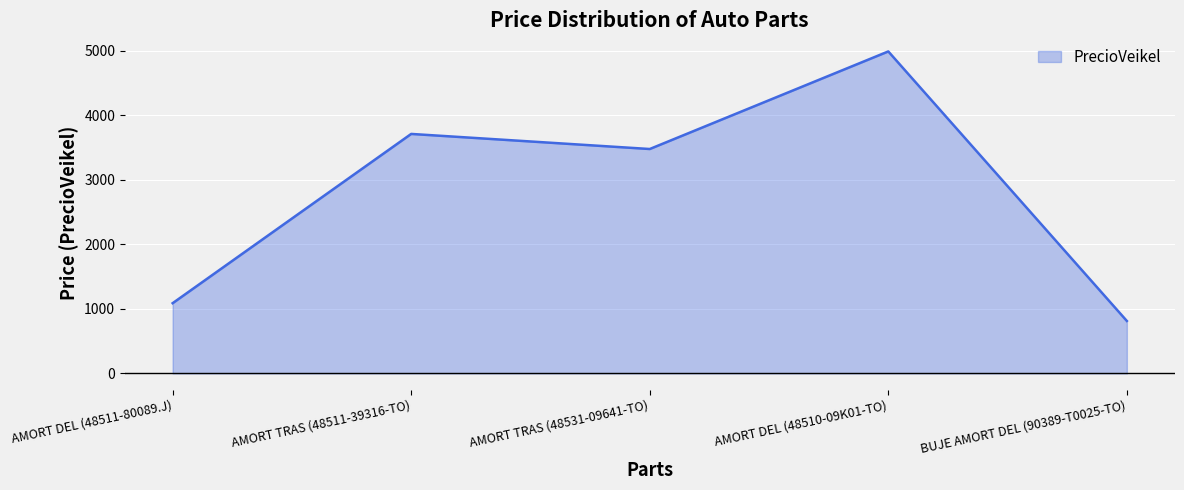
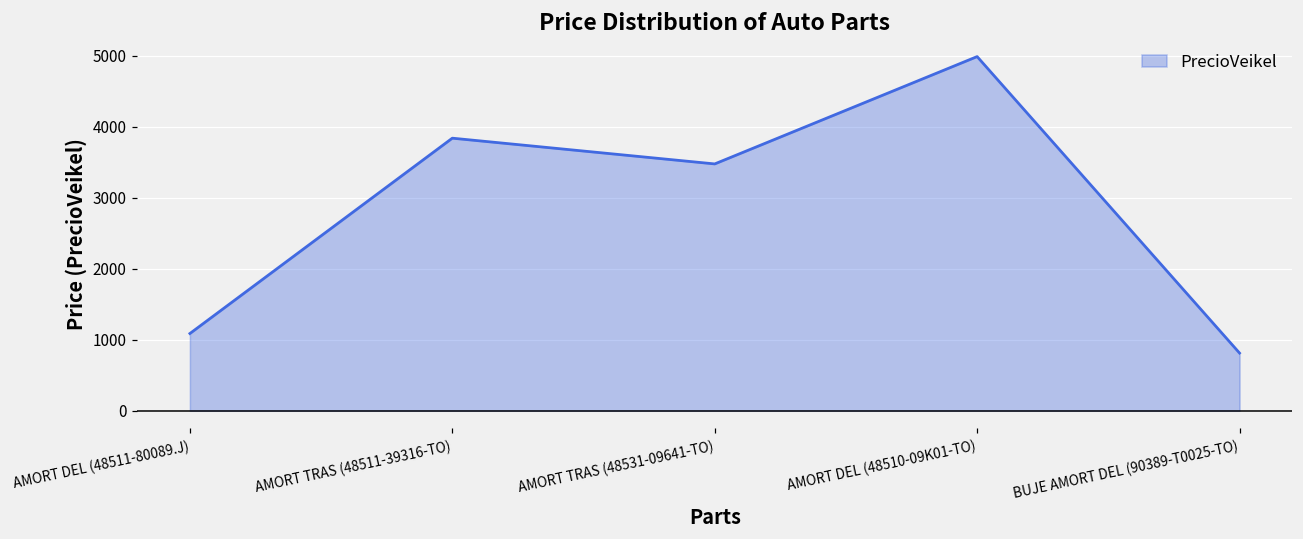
AMORT TRAS (48511-39316-TO): 3700 -> 3800
